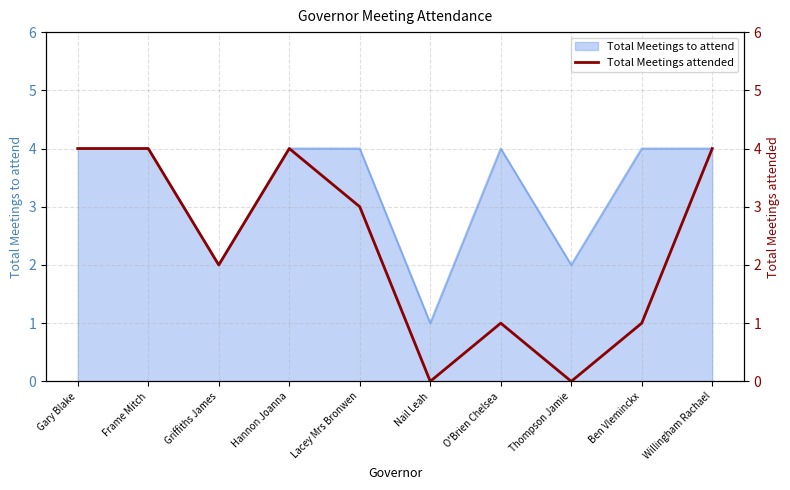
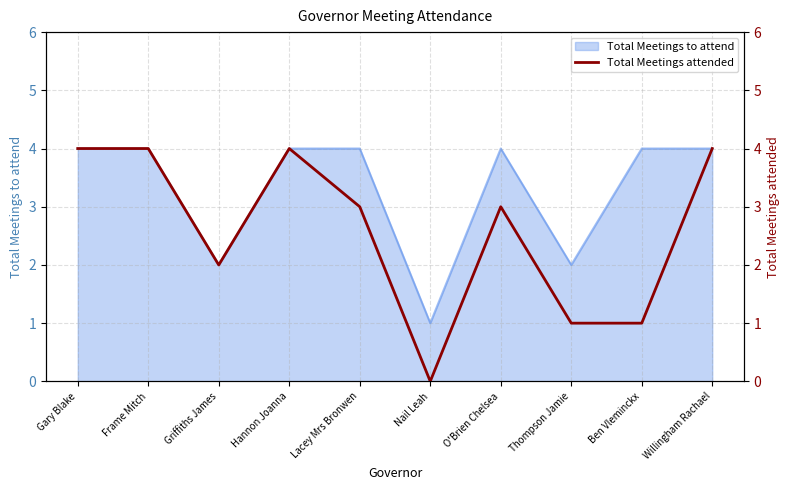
Total Meetings attended, O'Brien Chelsea: 1 -> 3
Total Meetings attended, Thompson Jamie: 0 -> 1
